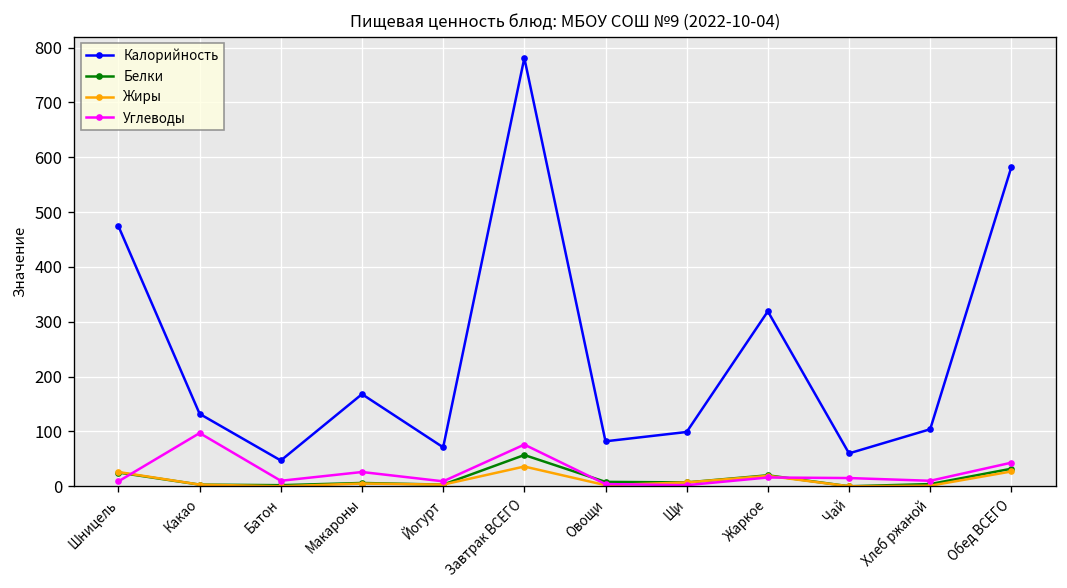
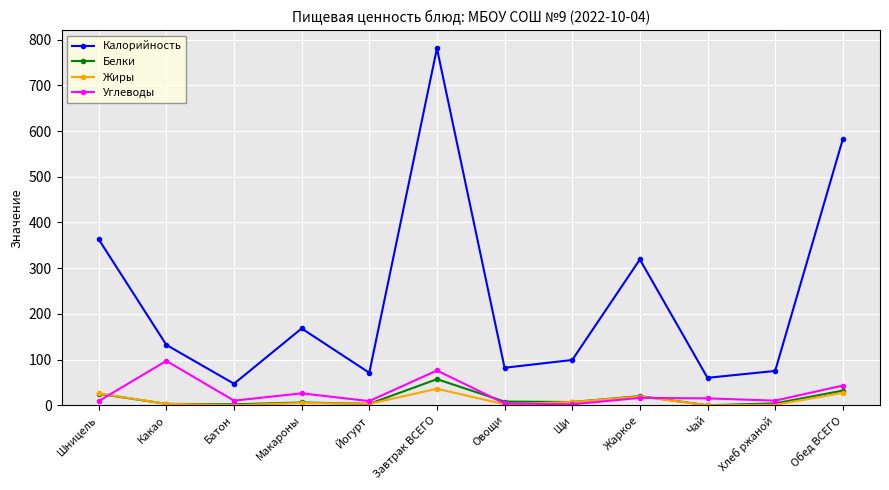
Калорийность, Шницель: 470 -> 360
Калорийность, Хлеб ржаной: 100 -> 80
